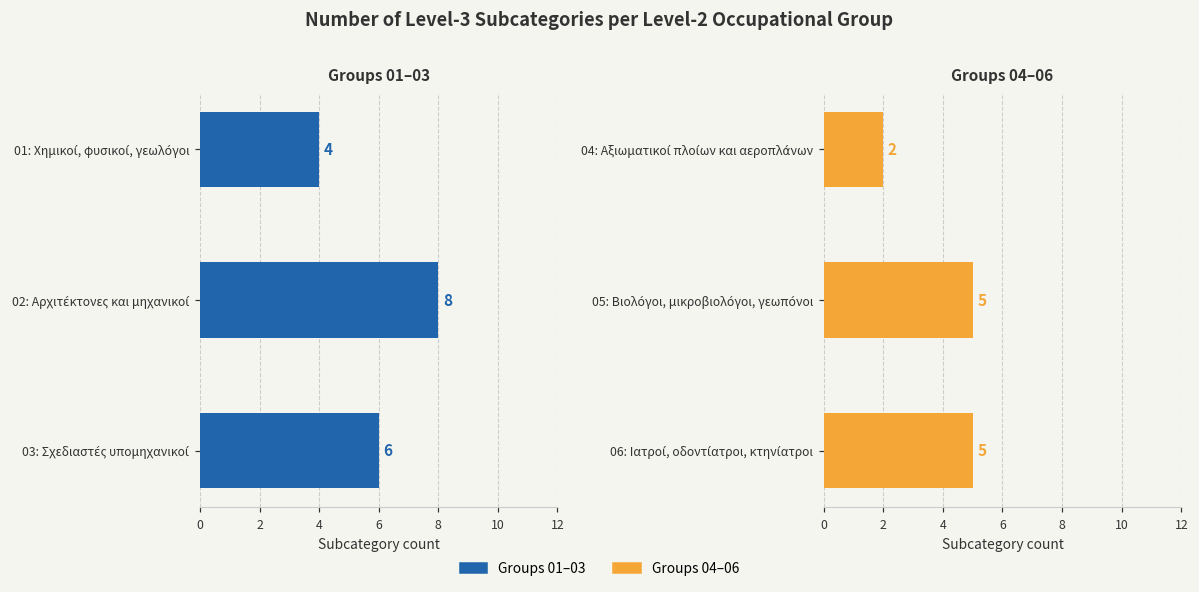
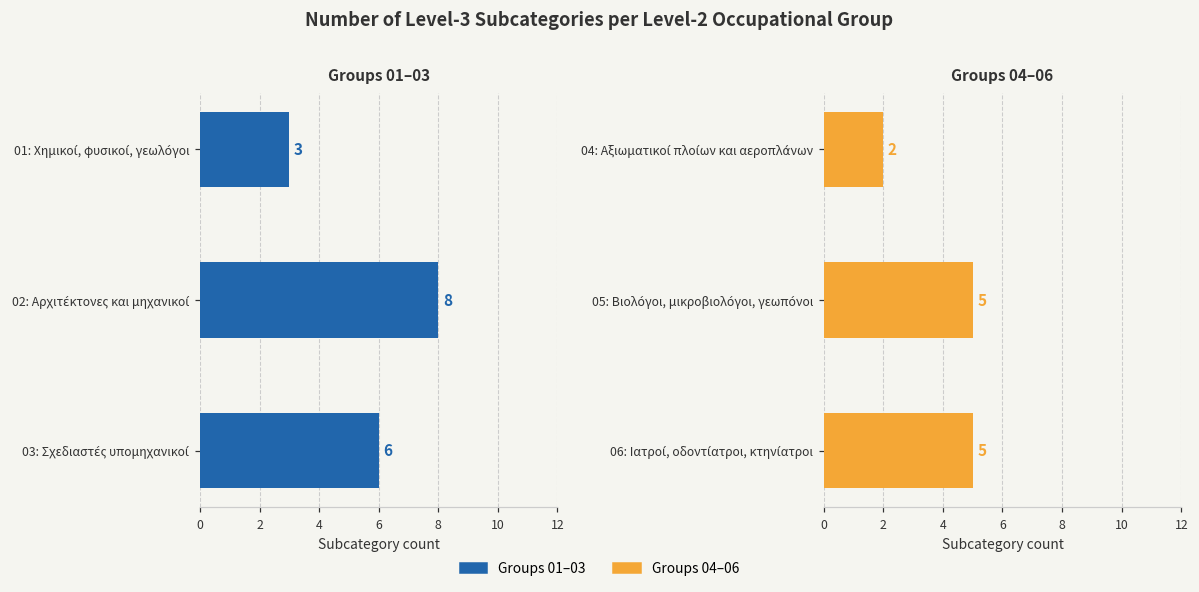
Groups 01–03, 01: Χημικοί, φυσικοί, γεωλόγοι: 4 -> 3
